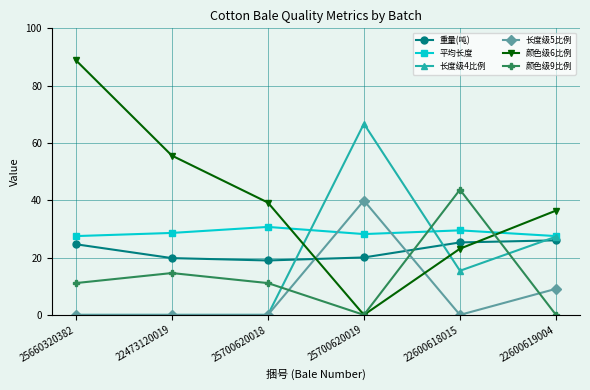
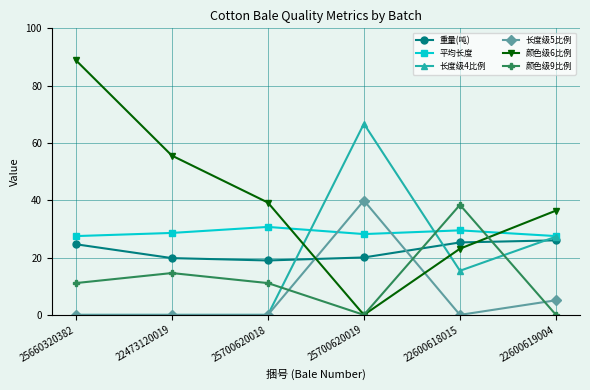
颜色级9比例, 22600618015: 44 -> 38
长度级5比例, 22600619004: 9 -> 5
